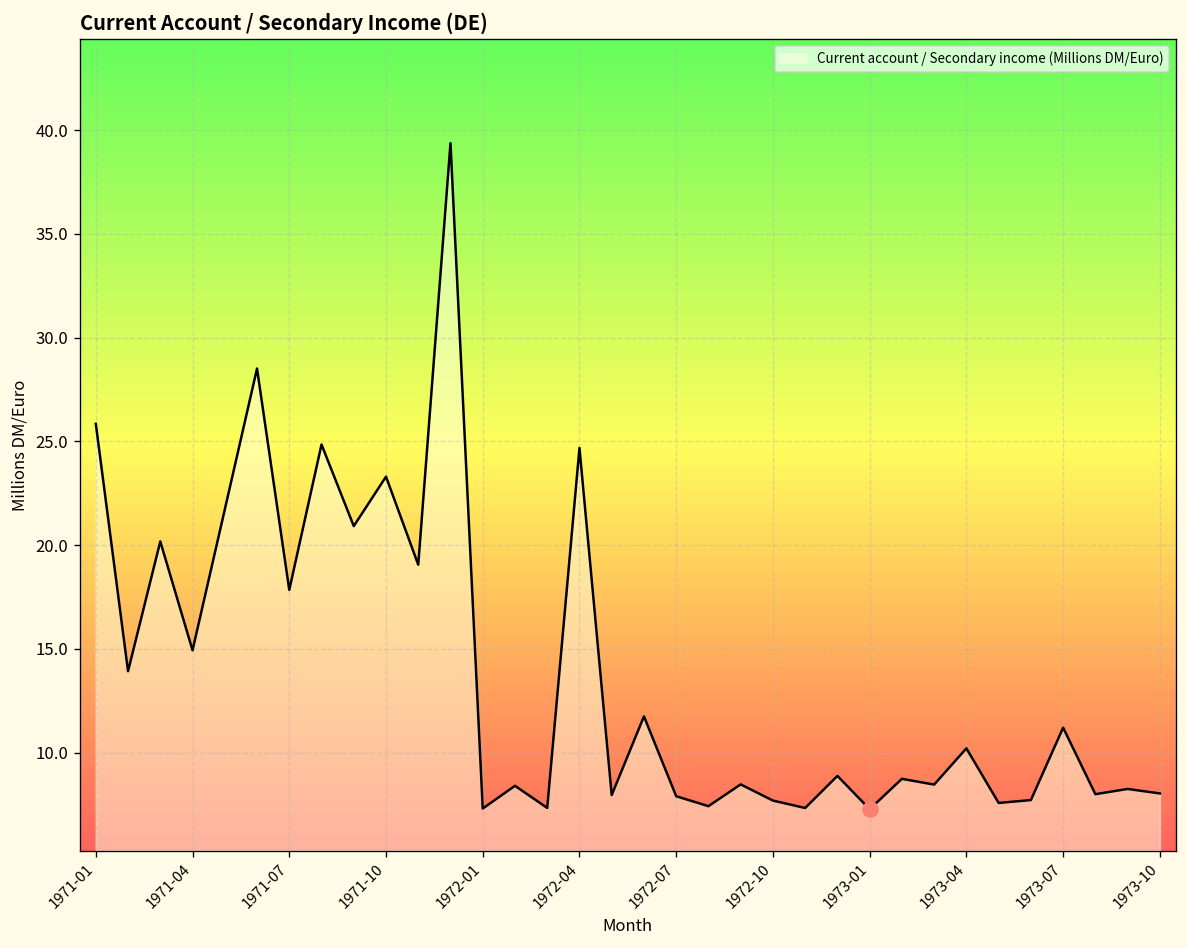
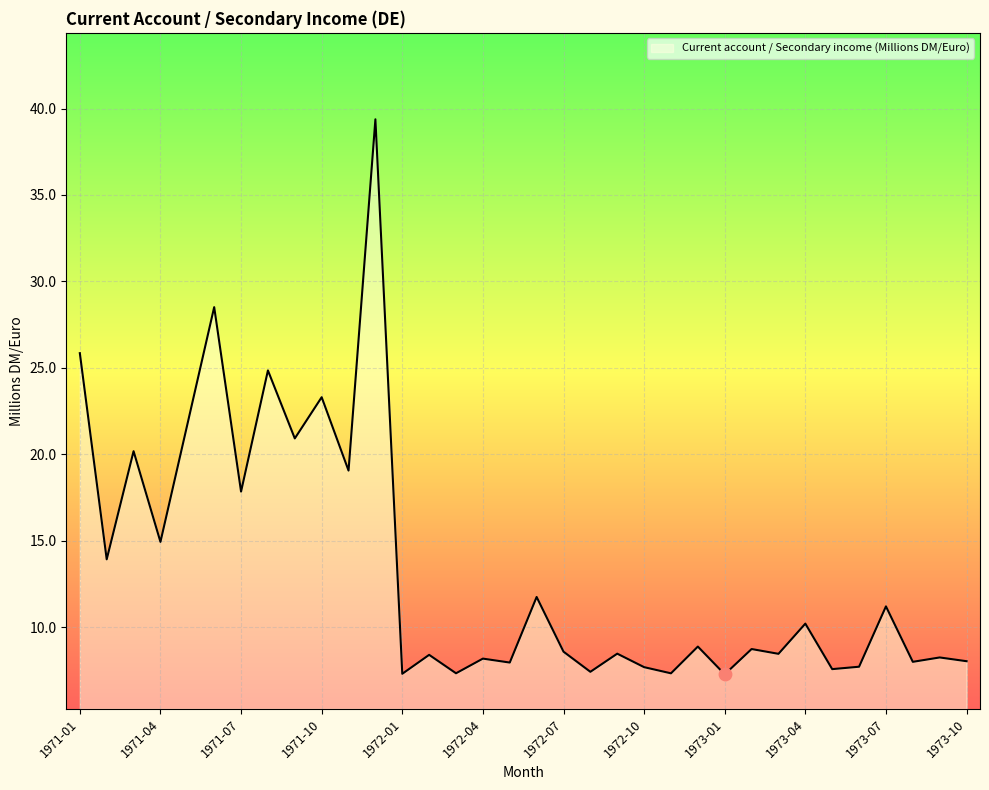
Current account / Secondary income (Millions DM/Euro), 1972-04: 24.7 -> 8.2
Current account / Secondary income (Millions DM/Euro), 1972-07: 7.9 -> 8.6
